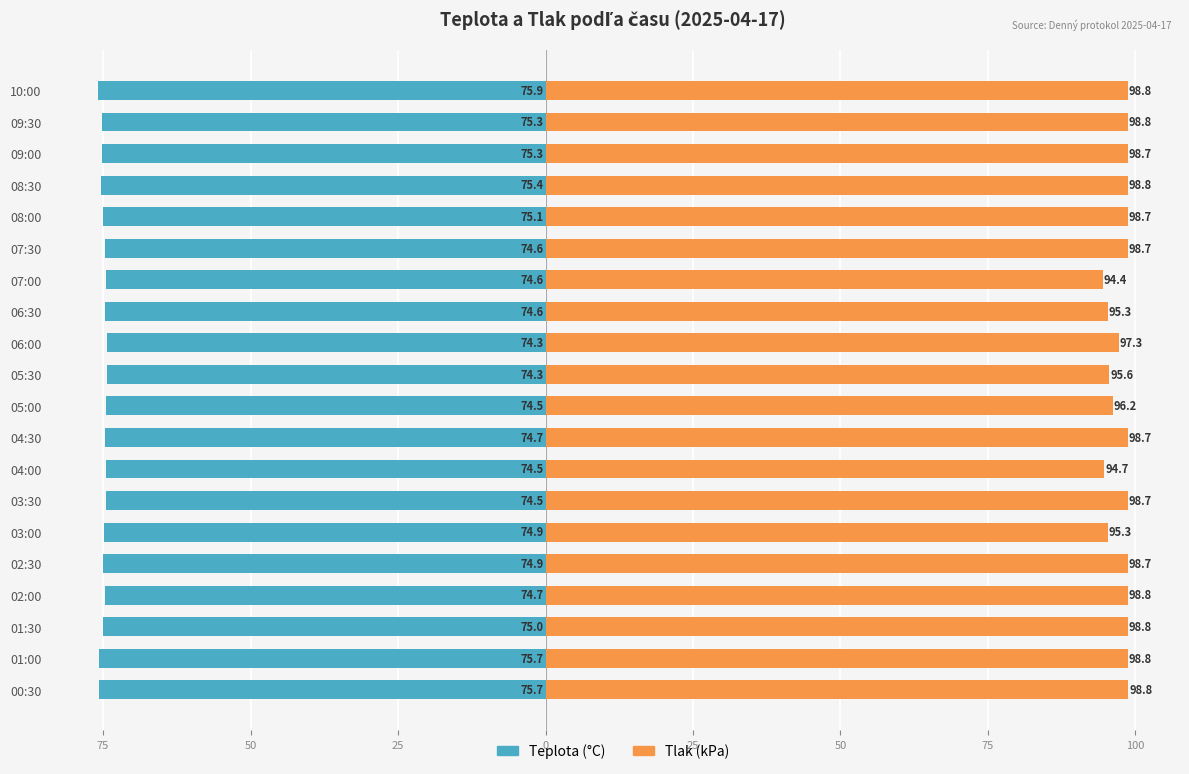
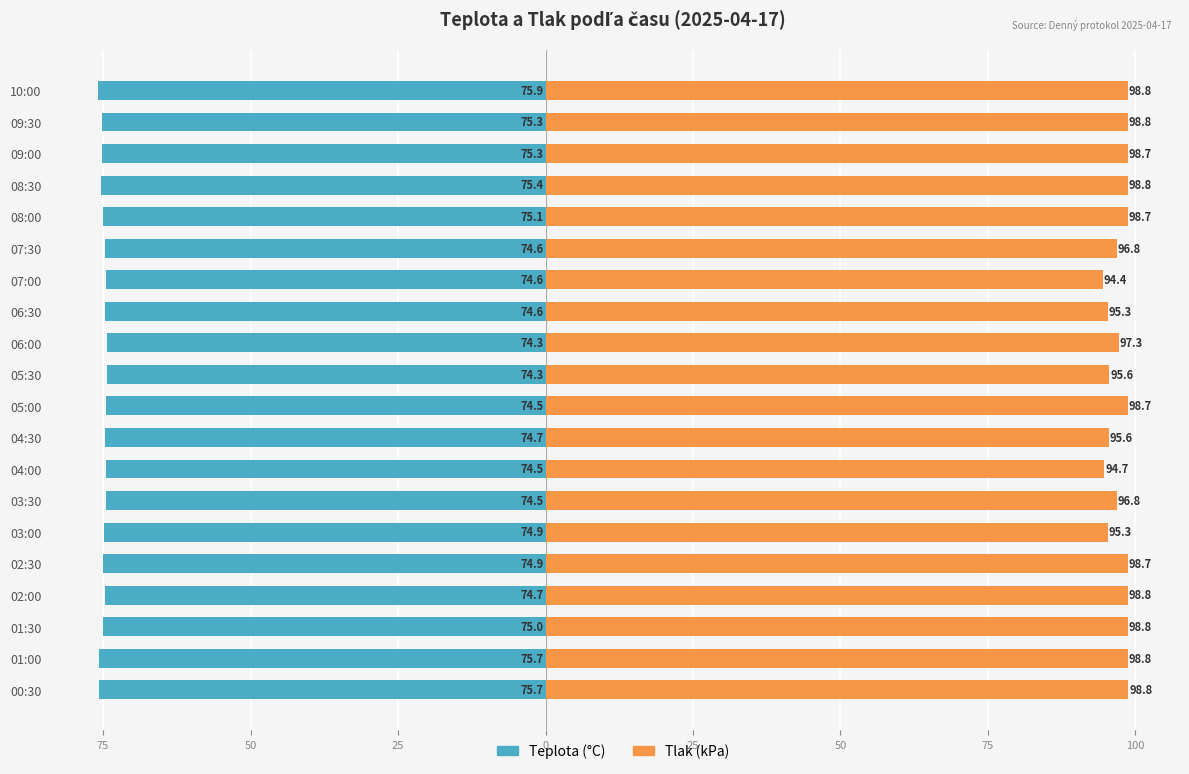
Tlak (kPa), 07:30: 98.7 -> 96.8
Tlak (kPa), 05:00: 96.2 -> 98.7
Tlak (kPa), 04:30: 98.7 -> 95.6
Tlak (kPa), 03:30: 98.7 -> 96.8
